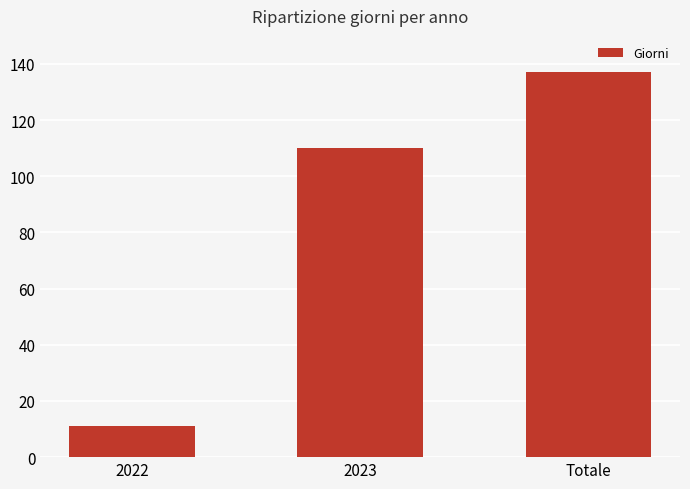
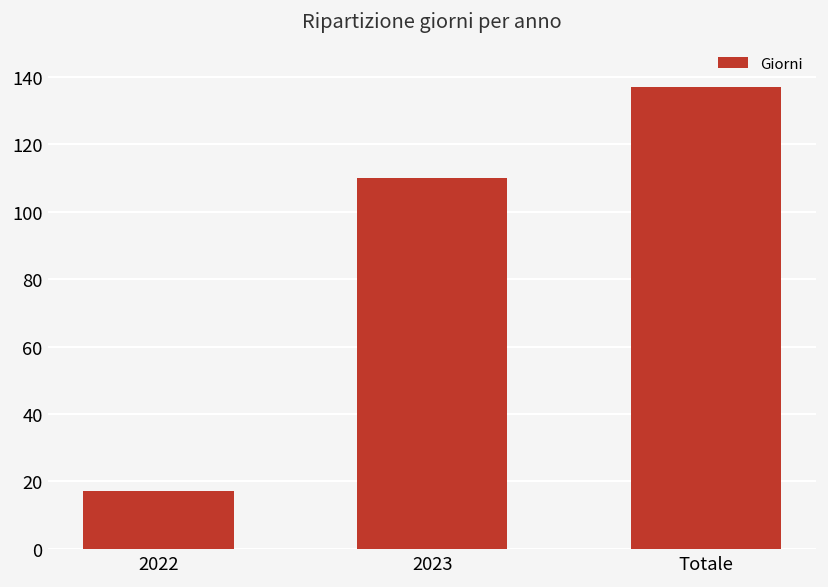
2022: 11 -> 17
